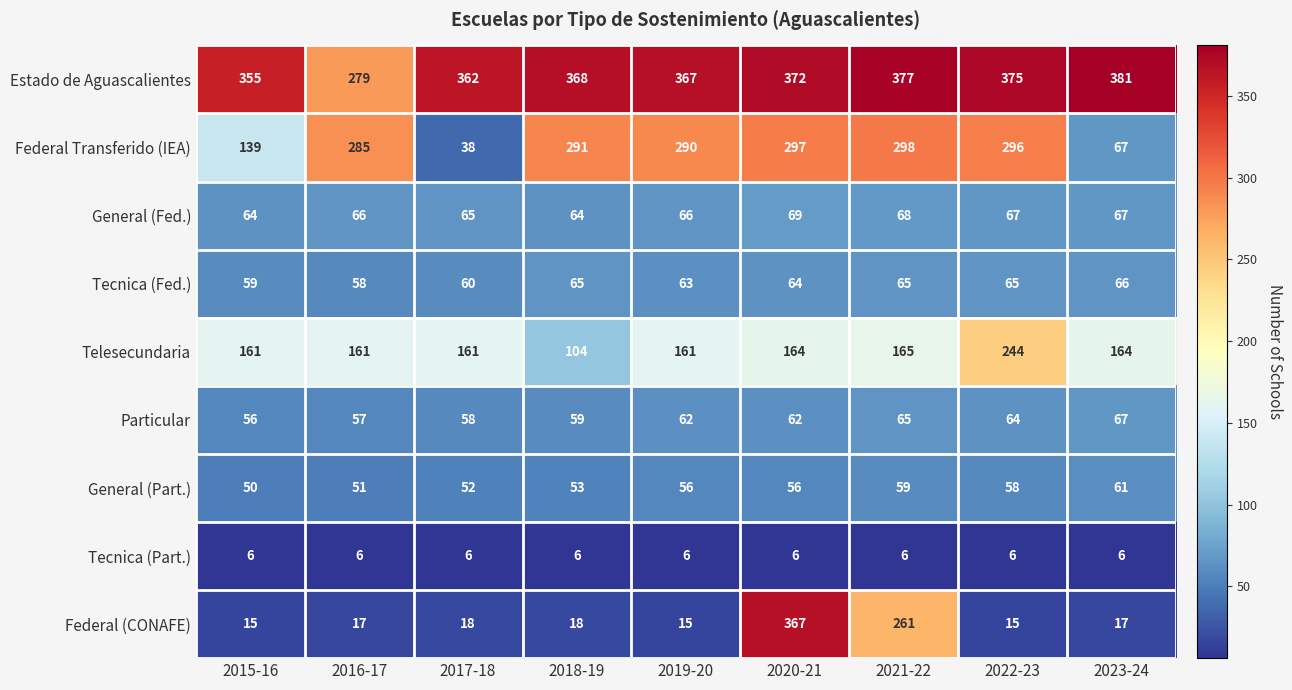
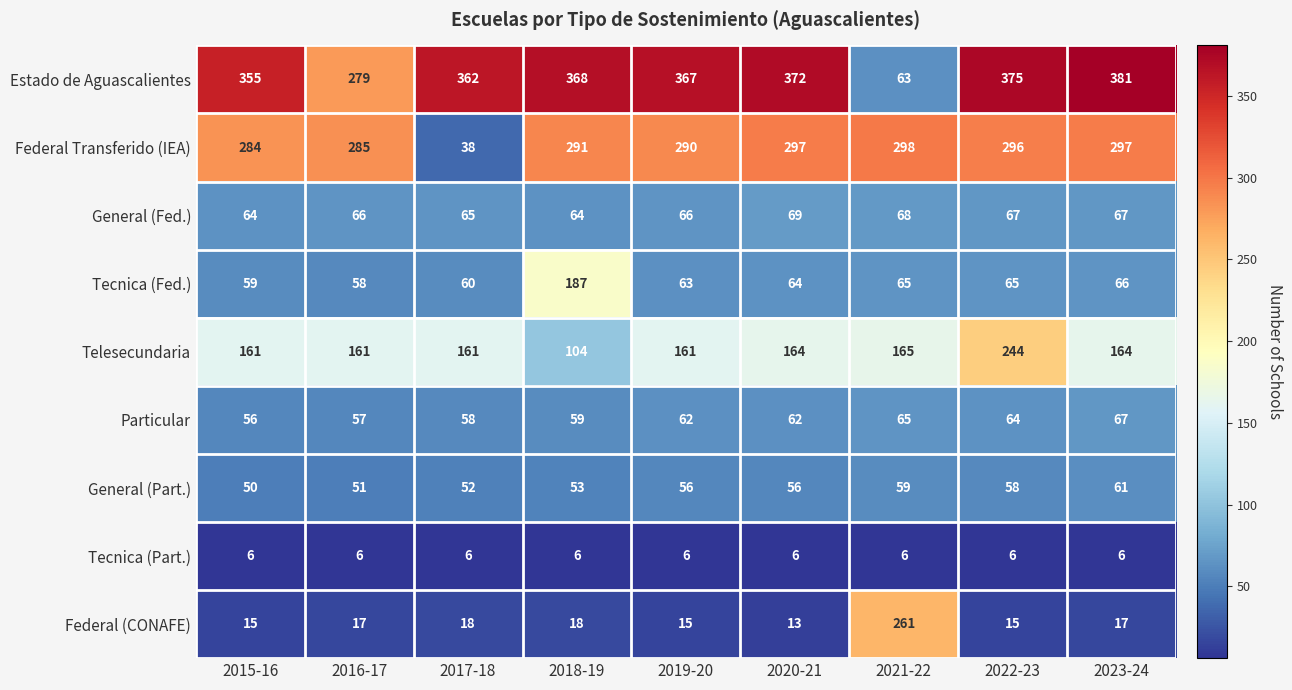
Estado de Aguascalientes, 2021-22: 377 -> 63
Federal Transferido (IEA), 2015-16: 139 -> 284
Federal Transferido (IEA), 2023-24: 67 -> 297
Tecnica (Fed.), 2018-19: 65 -> 187
Federal (CONAFE), 2020-21: 367 -> 13
